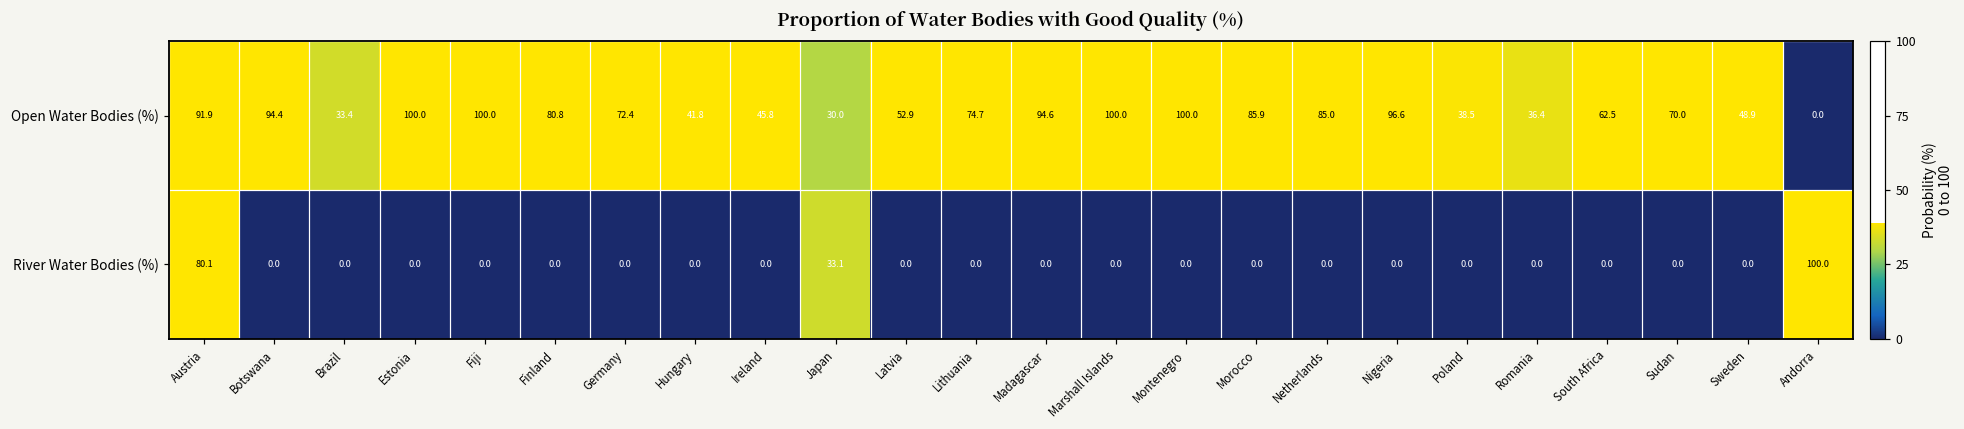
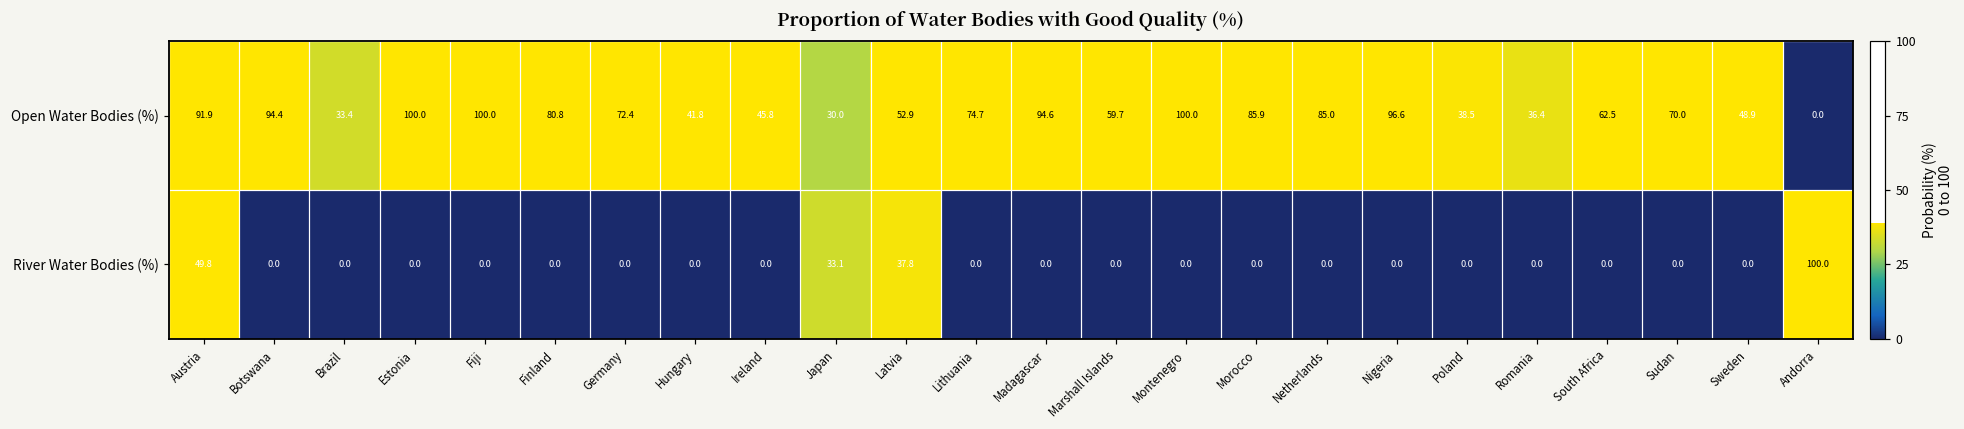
Open Water Bodies (%), Marshall Islands: 100.0 -> 59.7
River Water Bodies (%), Austria: 80.1 -> 49.8
River Water Bodies (%), Latvia: 0.0 -> 37.8
